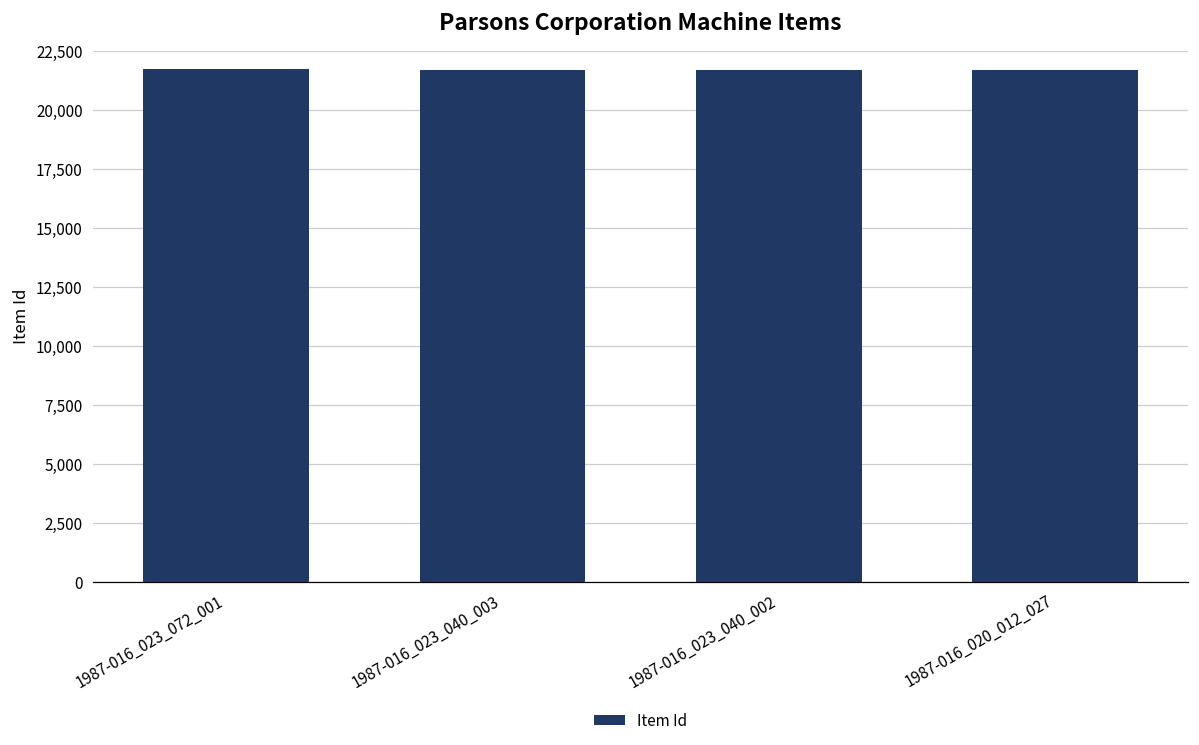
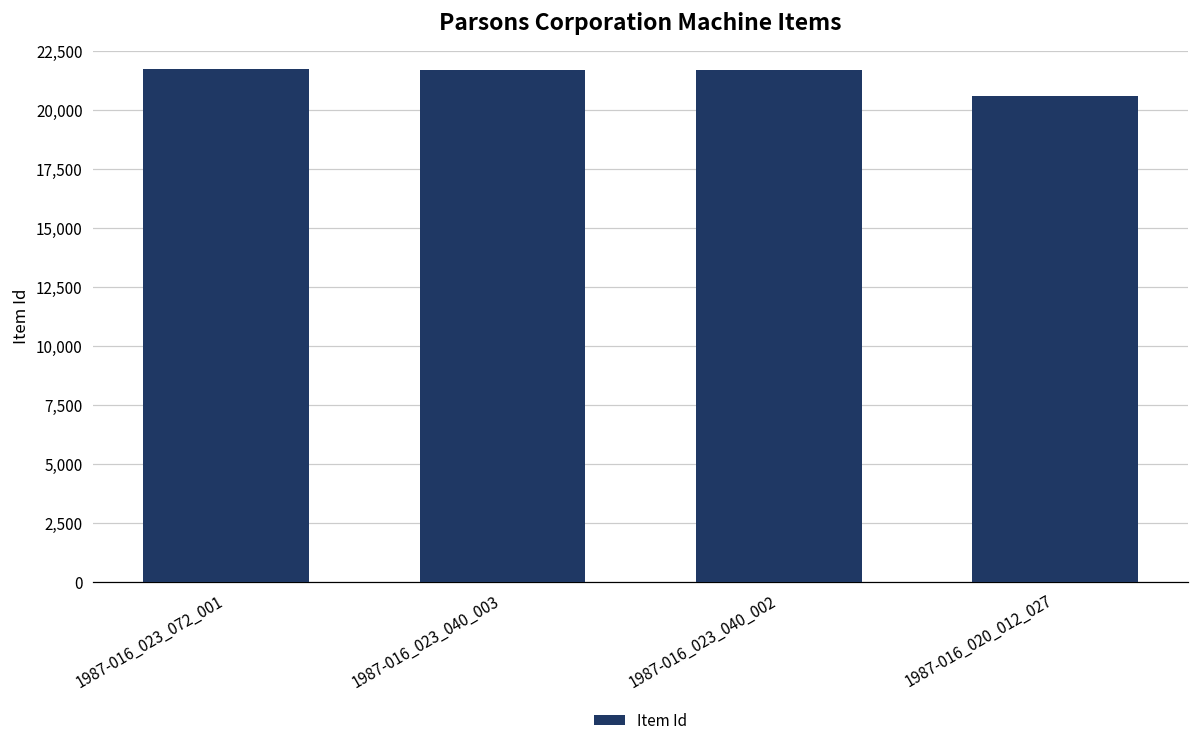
1987-016_020_012_027: 21,700 -> 20,600
